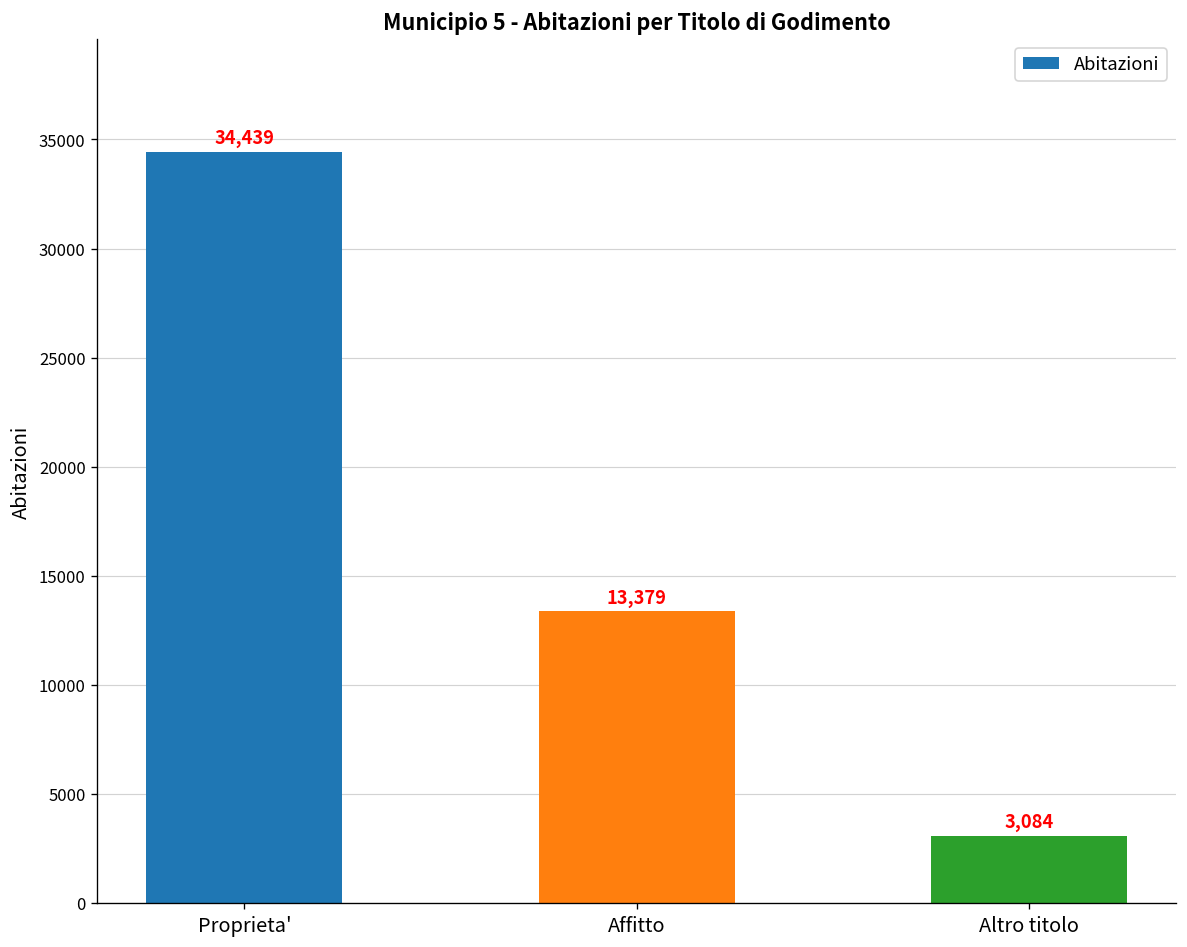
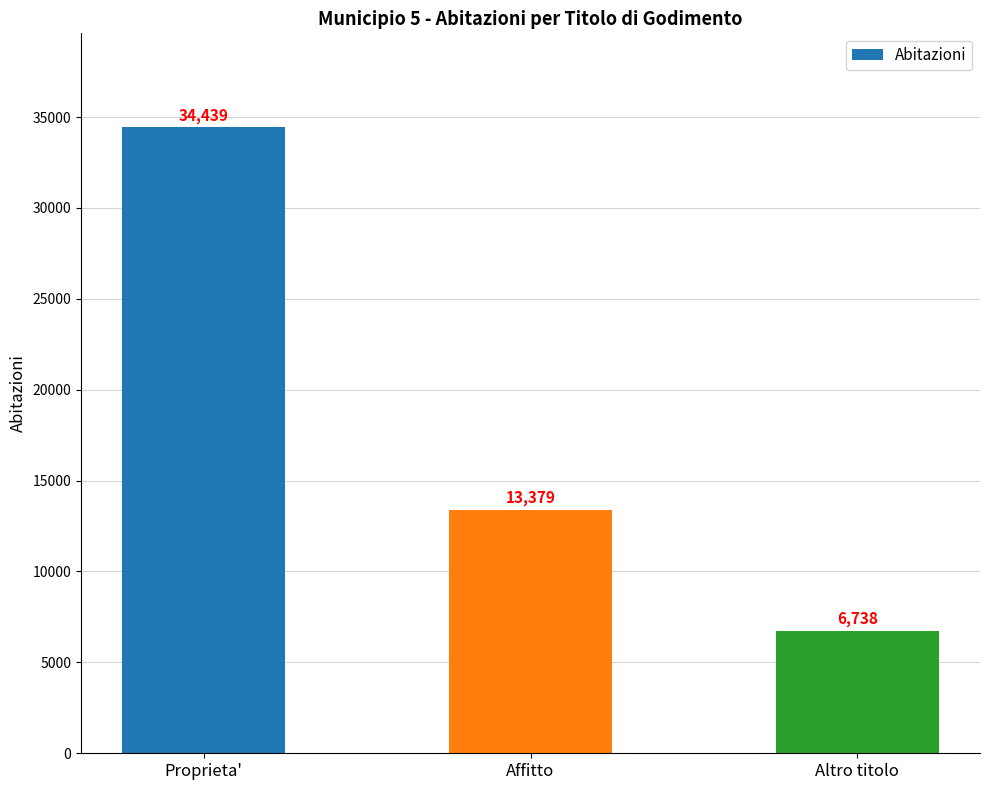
Altro titolo: 3,084 -> 6,738
